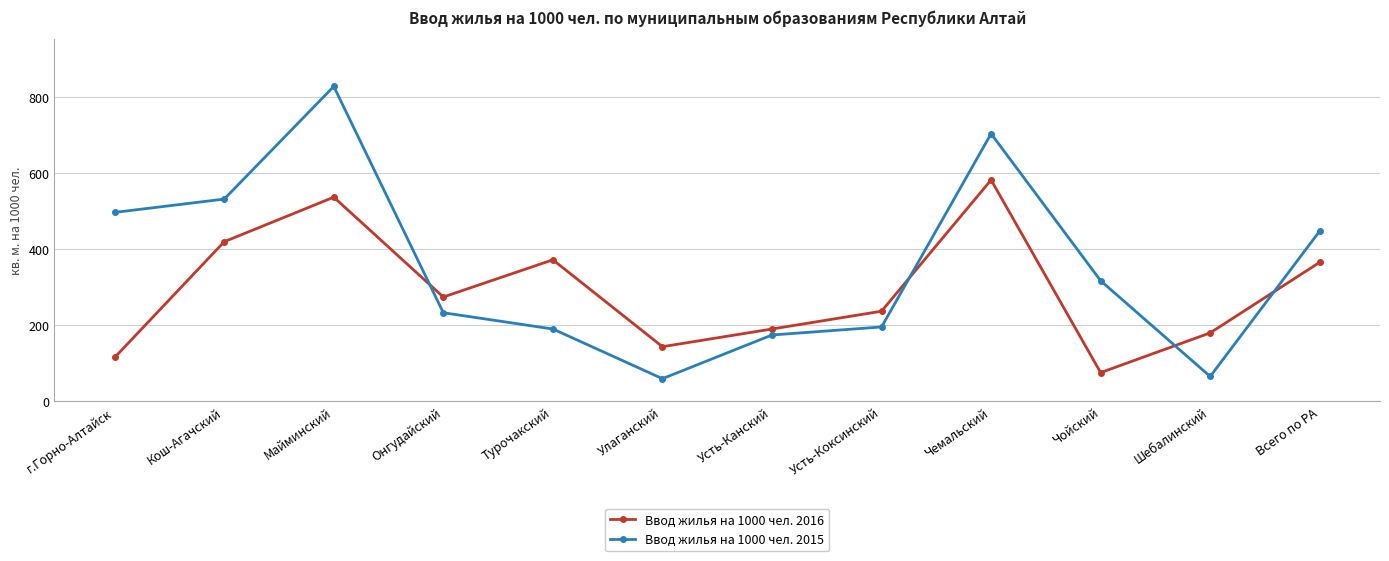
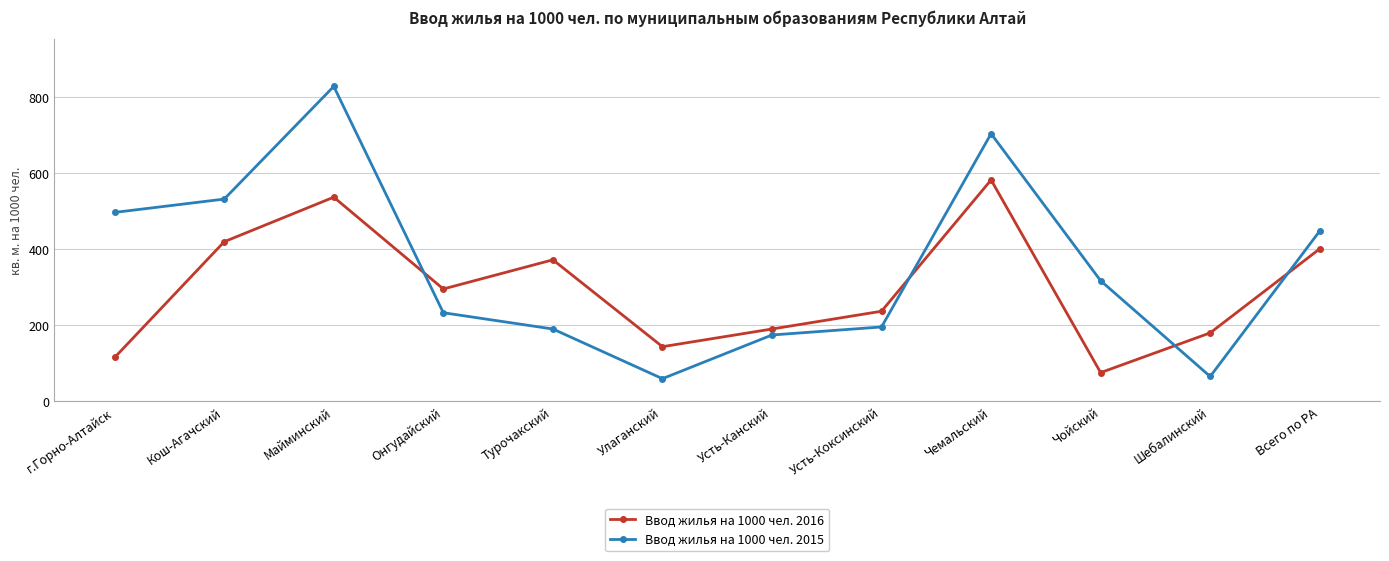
Ввод жилья на 1000 чел. 2016, Онгудайский: 270 -> 290
Ввод жилья на 1000 чел. 2016, Всего по РА: 360 -> 400
